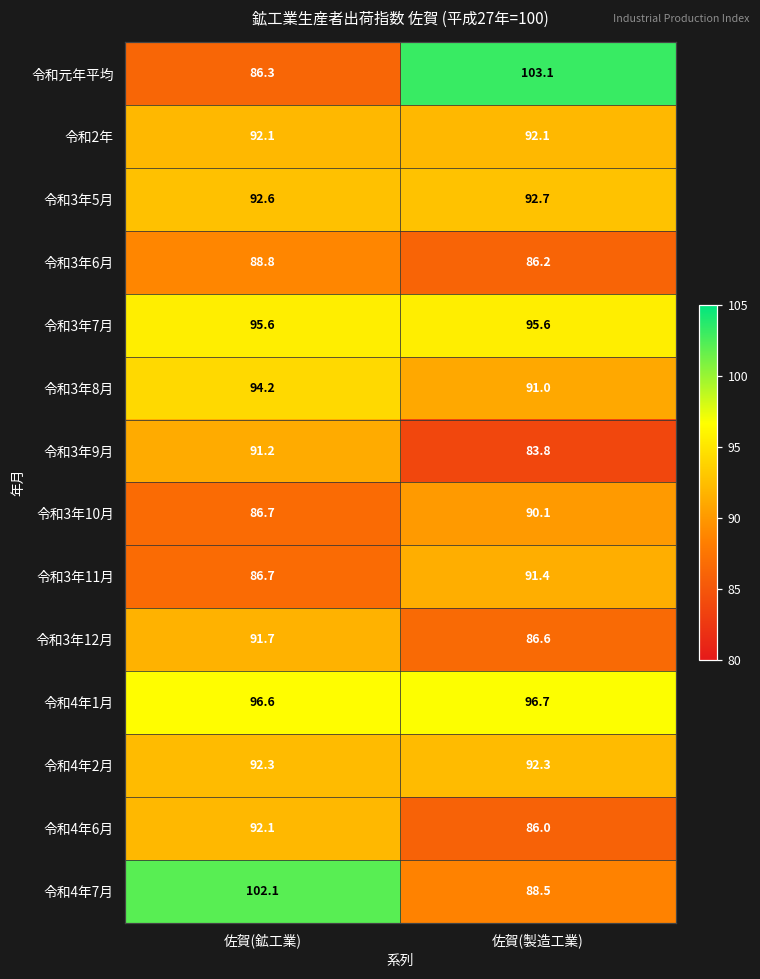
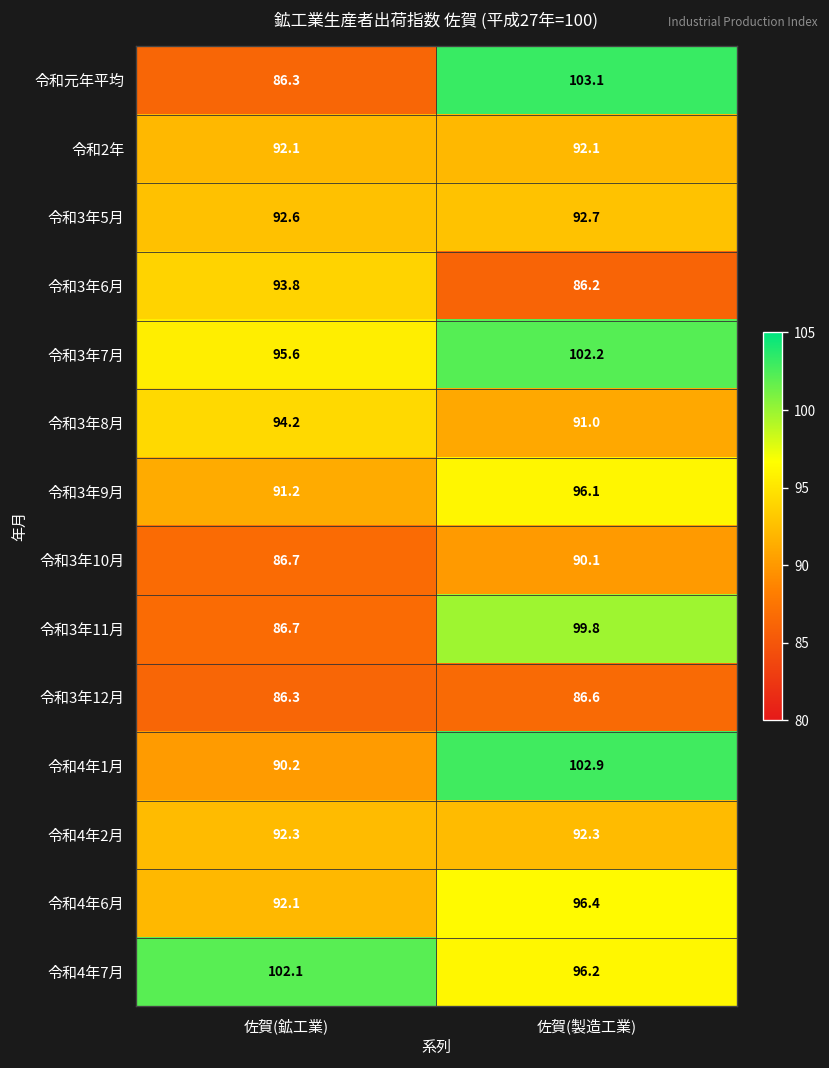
令和3年6月, 佐賀(鉱工業): 88.8 -> 93.8
令和3年7月, 佐賀(製造工業): 95.6 -> 102.2
令和3年9月, 佐賀(製造工業): 83.8 -> 96.1
令和3年11月, 佐賀(製造工業): 91.4 -> 99.8
令和3年12月, 佐賀(鉱工業): 91.7 -> 86.3
令和4年1月, 佐賀(鉱工業): 96.6 -> 90.2
令和4年1月, 佐賀(製造工業): 96.7 -> 102.9
令和4年6月, 佐賀(製造工業): 86.0 -> 96.4
令和4年7月, 佐賀(製造工業): 88.5 -> 96.2
